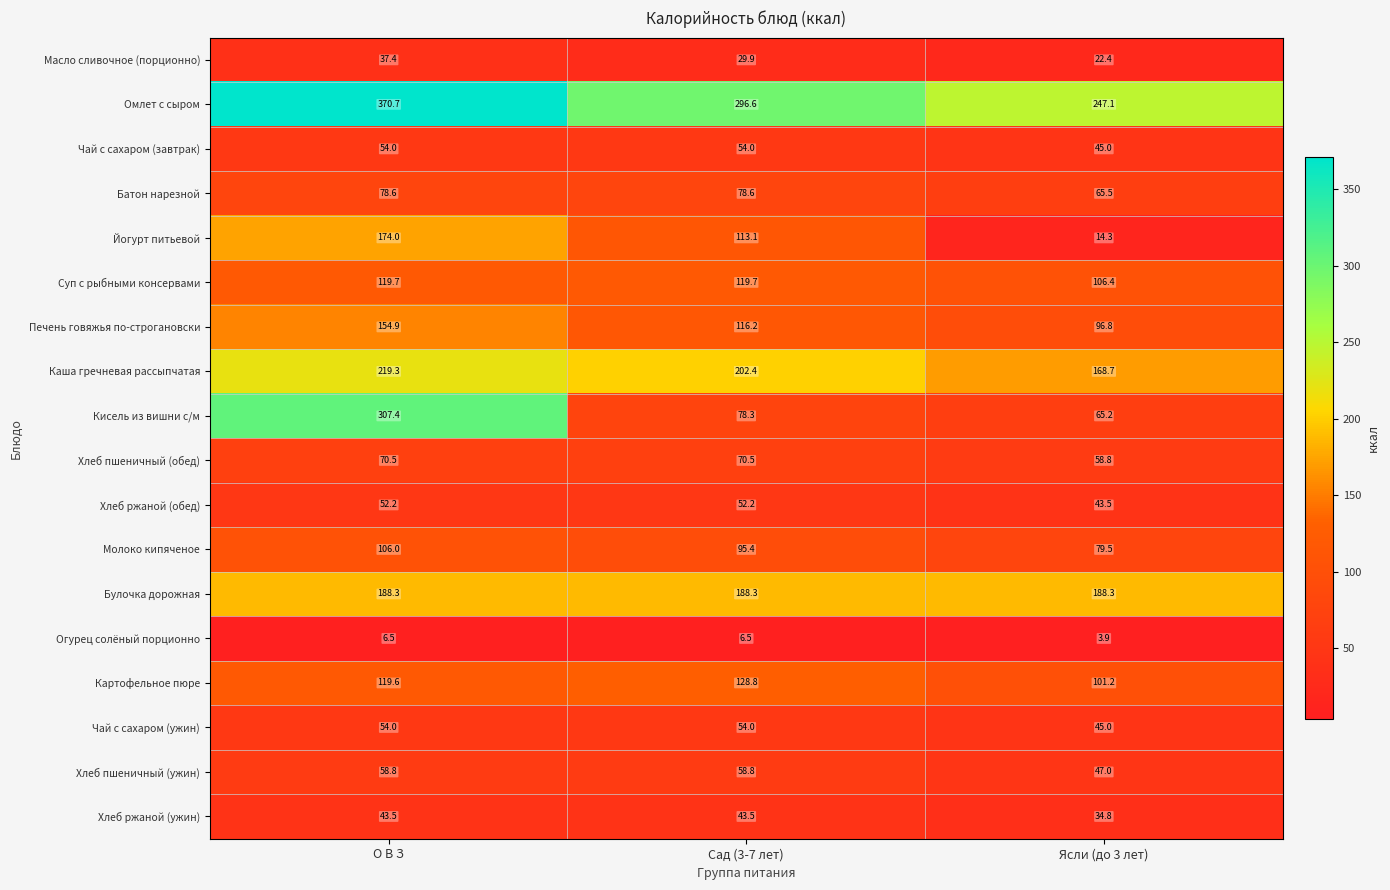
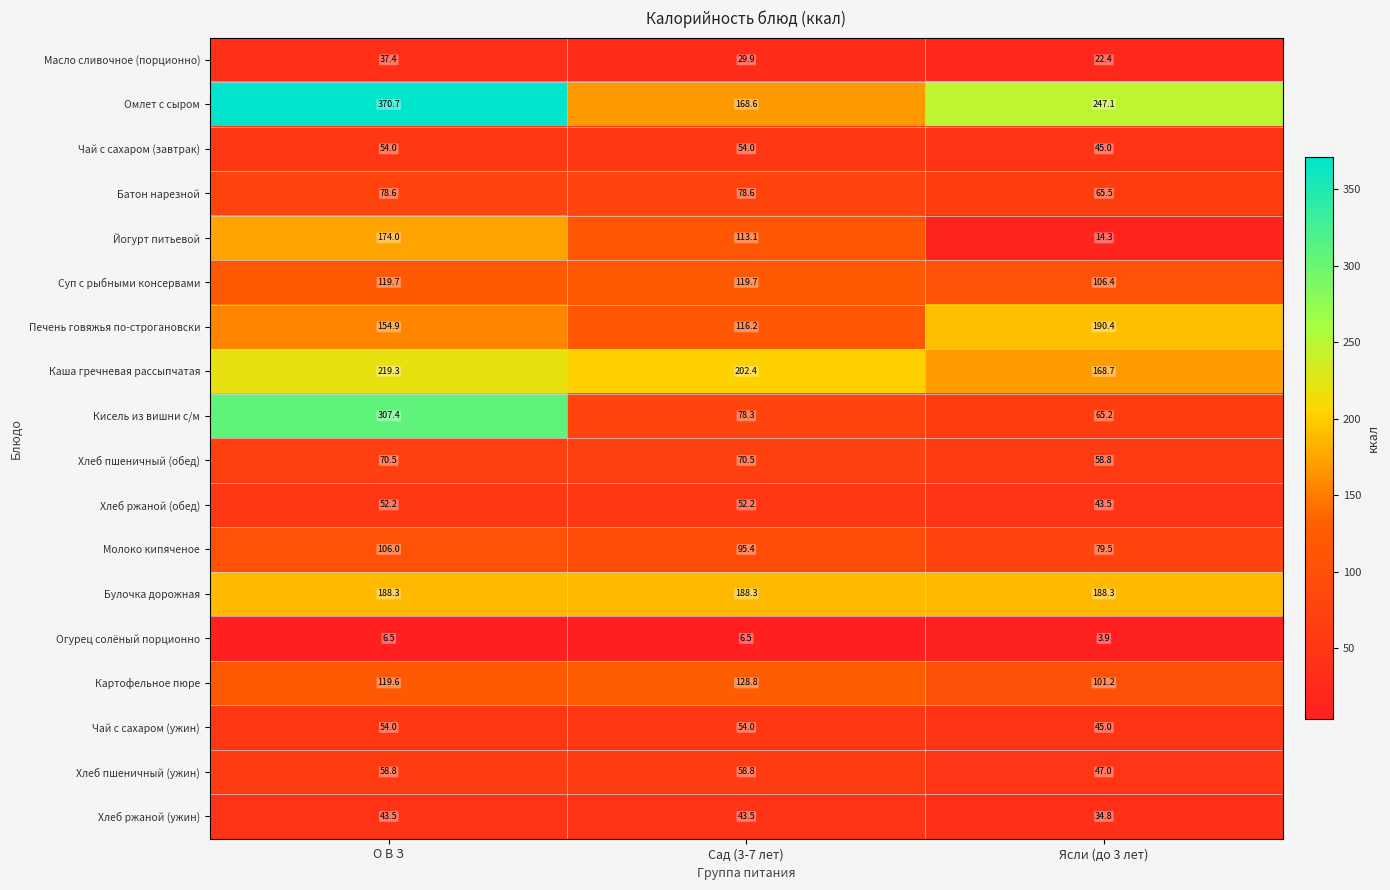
Омлет с сыром, Сад (3-7 лет): 296.6 -> 168.6
Печень говяжья по-строгановски, Ясли (до 3 лет): 96.8 -> 190.4
